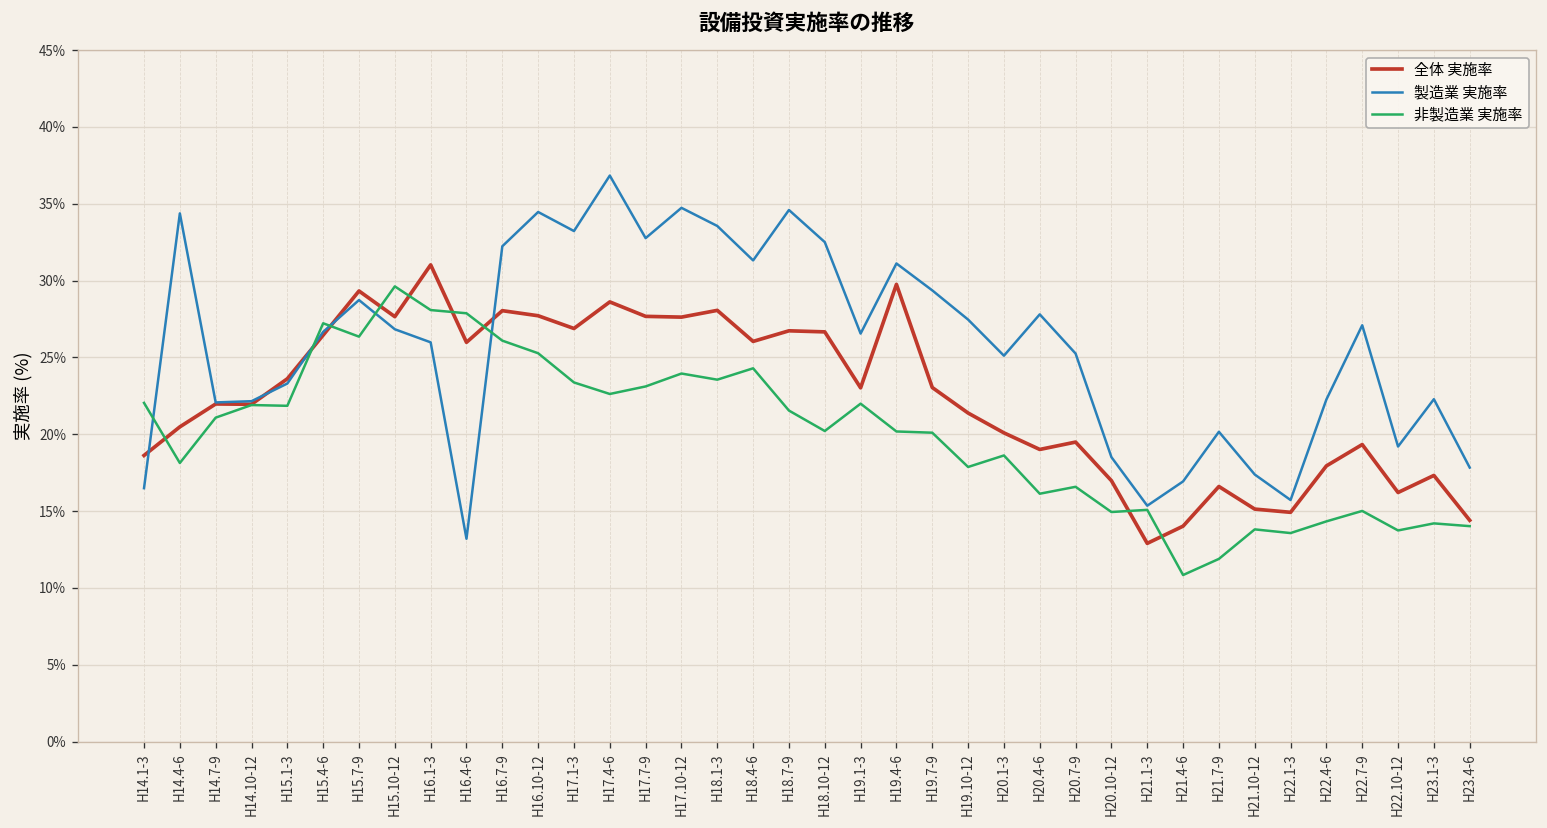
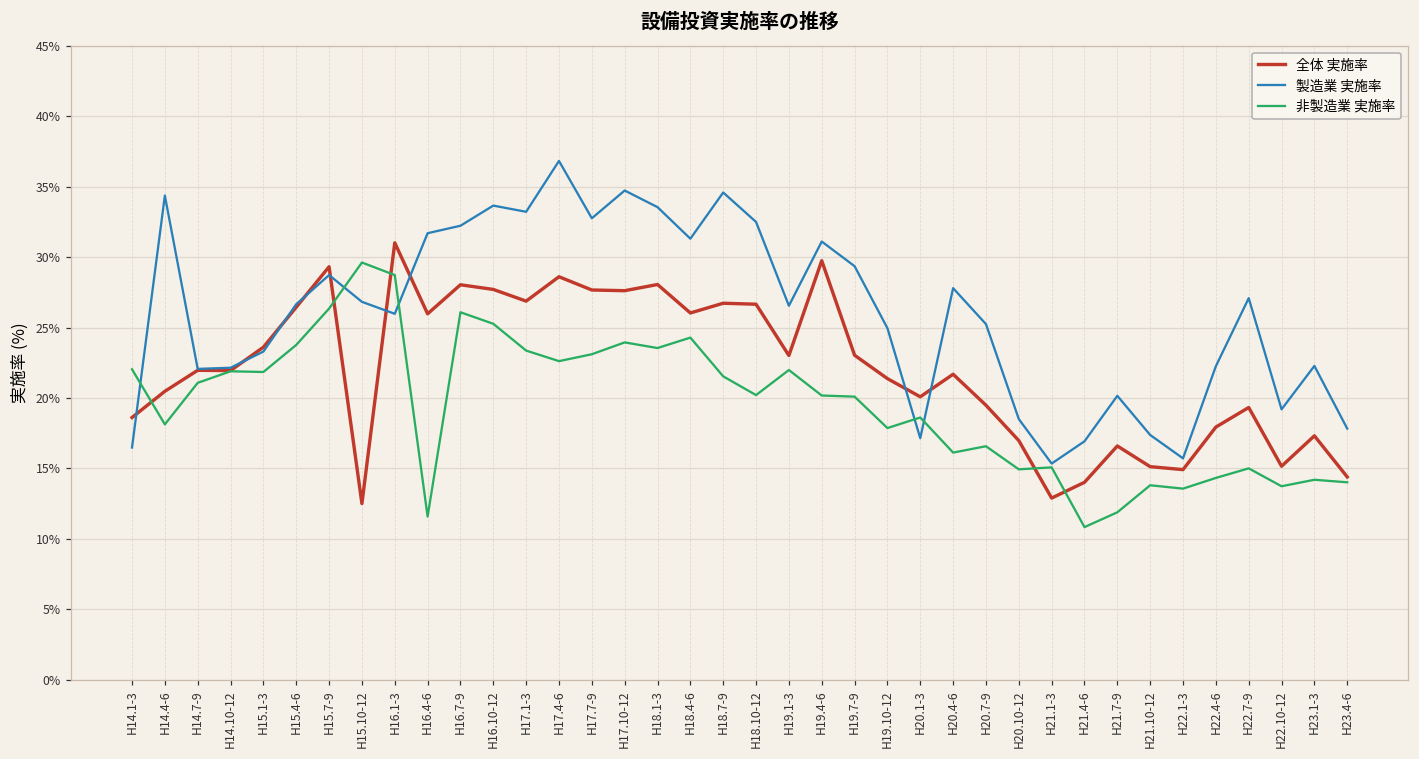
非製造業 実施率, H15.4-6: 27.2% -> 23.8%
全体 実施率, H15.10-12: 27.7% -> 12.5%
非製造業 実施率, H16.1-3: 28.1% -> 28.7%
製造業 実施率, H16.4-6: 13.2% -> 31.7%
非製造業 実施率, H16.4-6: 27.9% -> 11.6%
製造業 実施率, H16.10-12: 34.5% -> 33.7%
製造業 実施率, H19.10-12: 27.5% -> 25.0%
製造業 実施率, H20.1-3: 25.1% -> 17.2%
全体 実施率, H20.4-6: 19.0% -> 21.7%
全体 実施率, H22.10-12: 16.2% -> 15.2%
